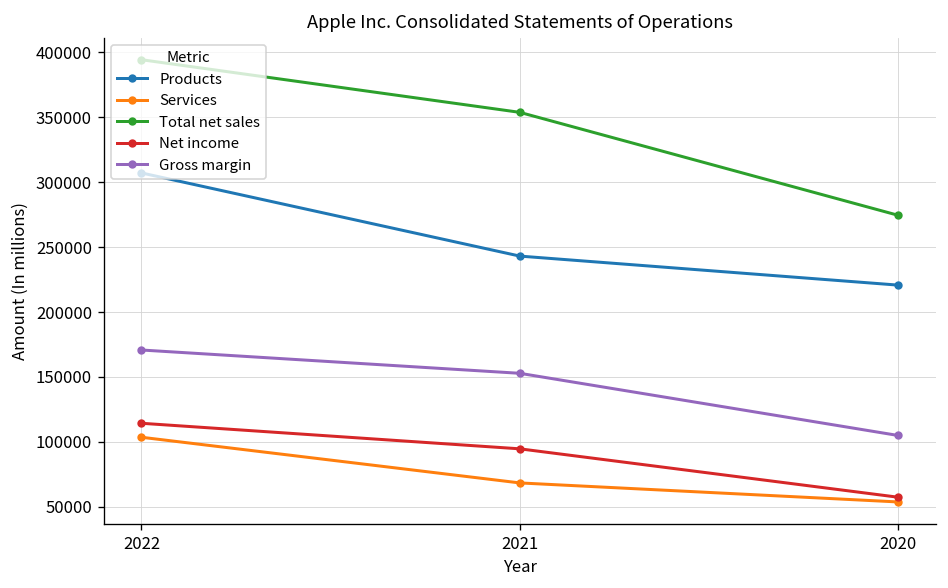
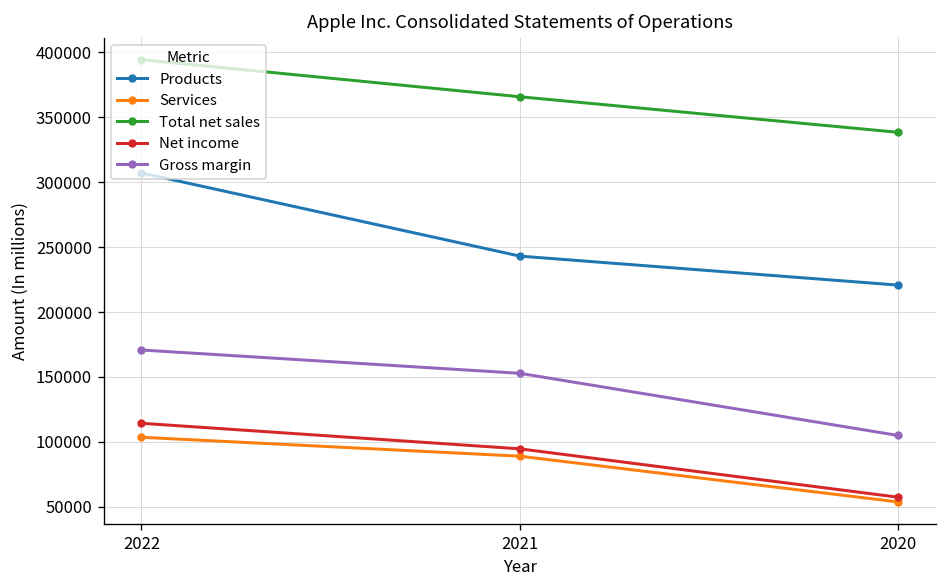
Services, 2021: 68000 -> 89000
Total net sales, 2021: 354000 -> 366000
Total net sales, 2020: 275000 -> 338000
